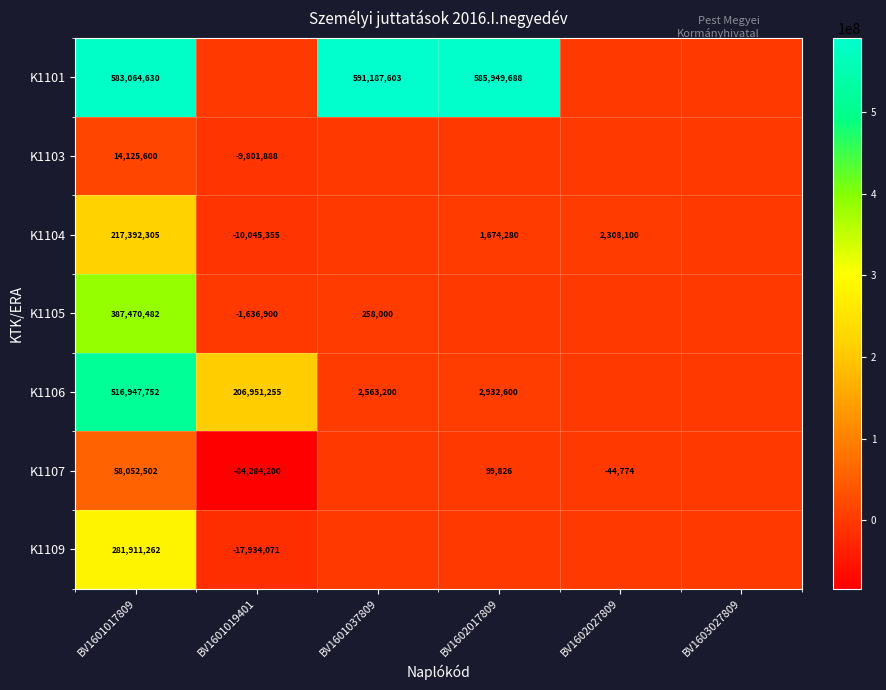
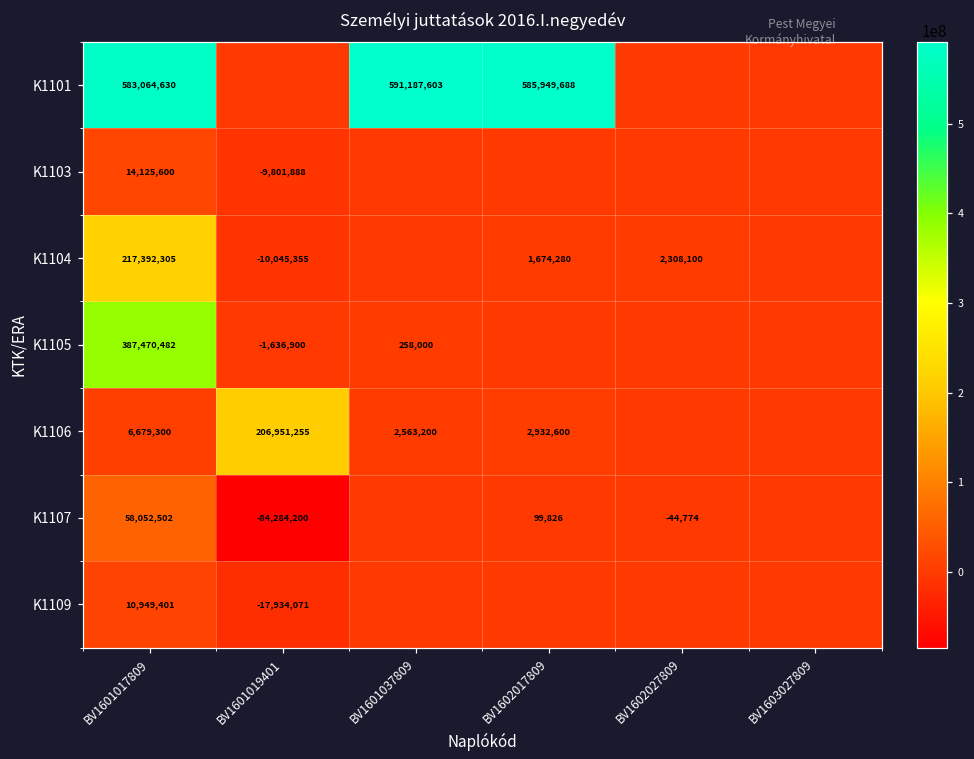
K1106, BV1601017809: 516,947,752 -> 6,679,300
K1109, BV1601017809: 281,911,262 -> 10,949,401
